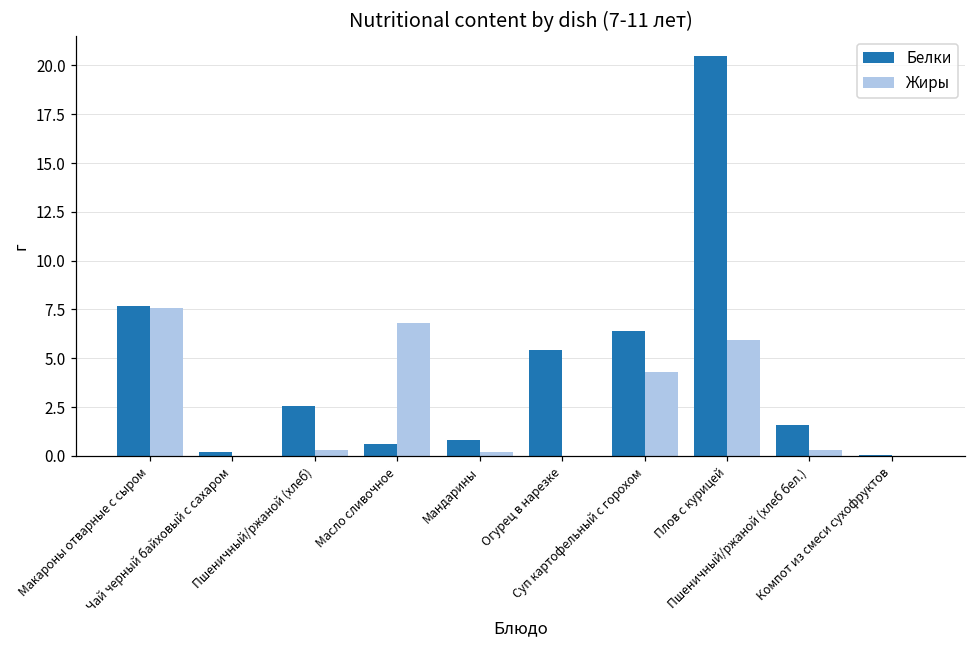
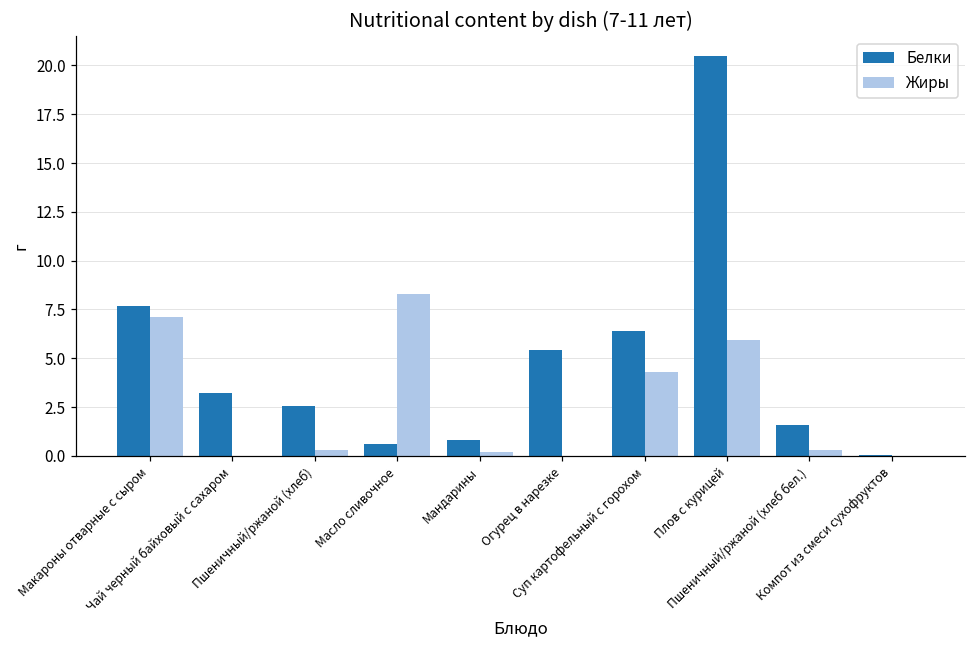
Жиры, Макароны отварные с сыром: 7.6 -> 7.1
Белки, Чай черный байховый с сахаром: 0.2 -> 3.2
Жиры, Масло сливочное: 6.8 -> 8.3
